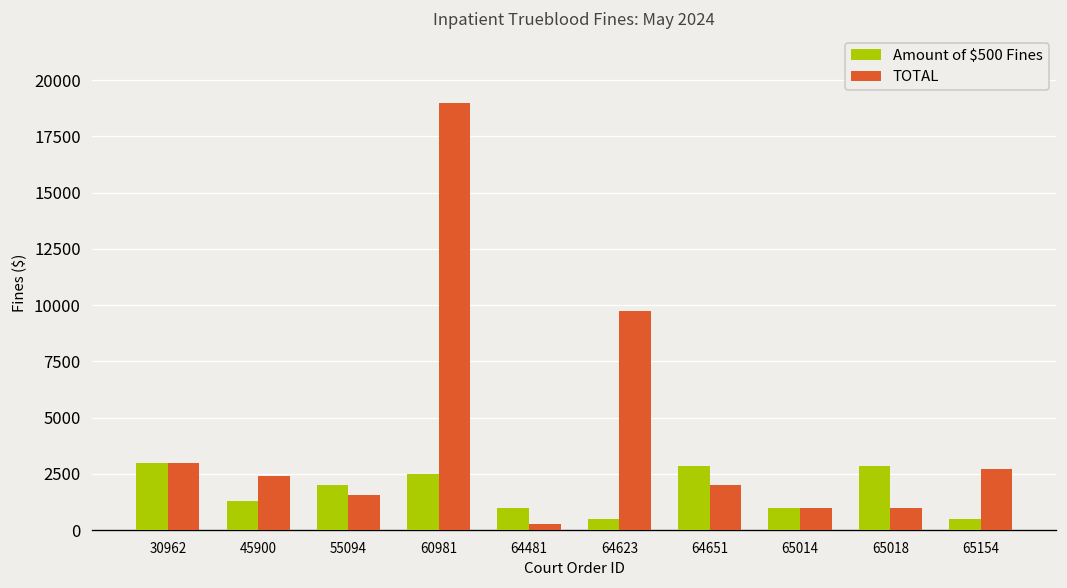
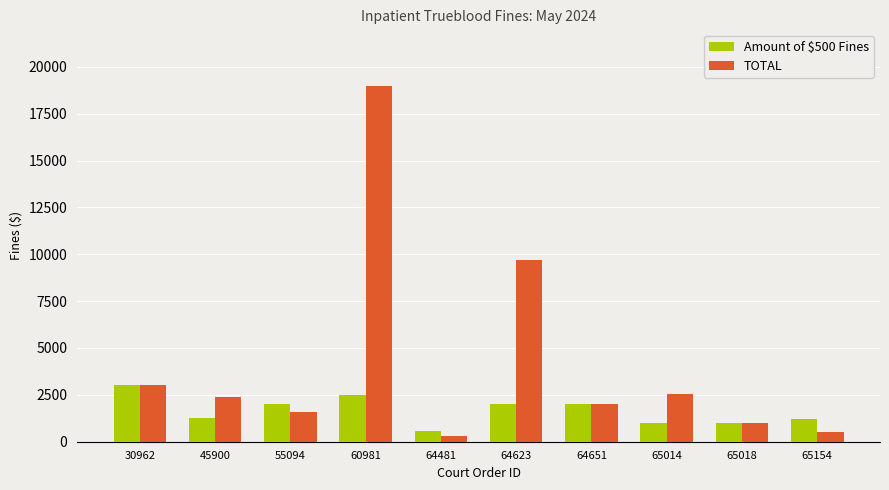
Amount of $500 Fines, 64481: 1000 -> 500
Amount of $500 Fines, 64623: 500 -> 2000
Amount of $500 Fines, 64651: 2800 -> 2000
TOTAL, 65014: 1000 -> 2500
Amount of $500 Fines, 65018: 2800 -> 1000
Amount of $500 Fines, 65154: 500 -> 1200
TOTAL, 65154: 2700 -> 500
